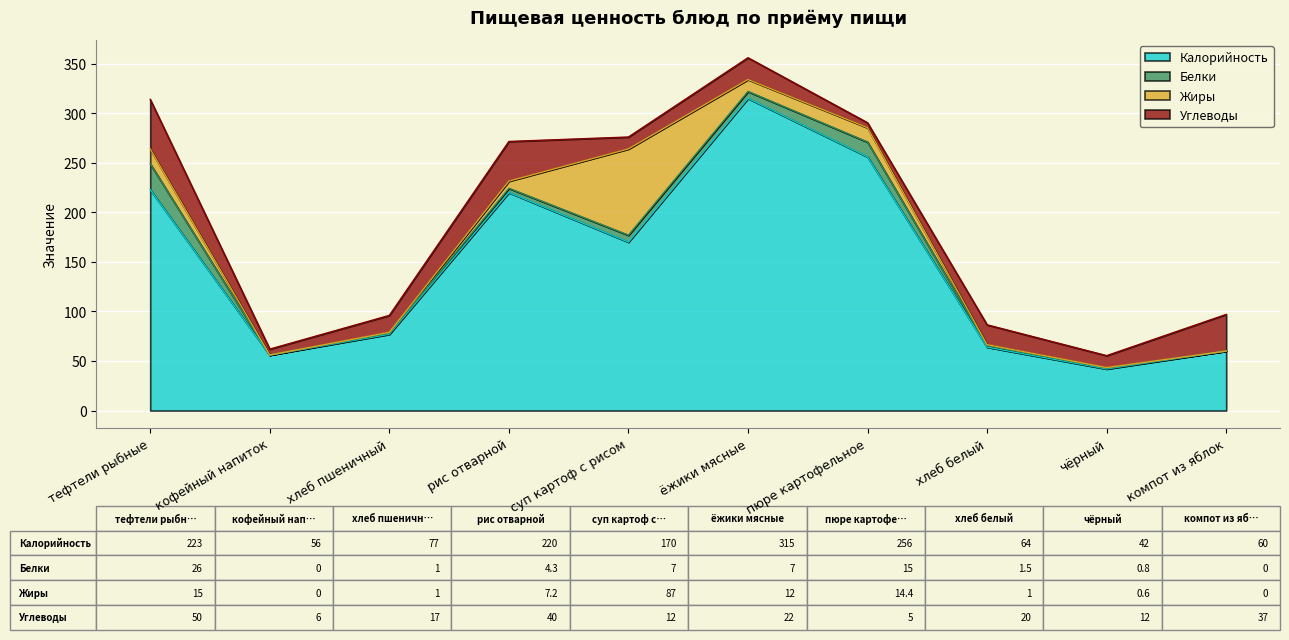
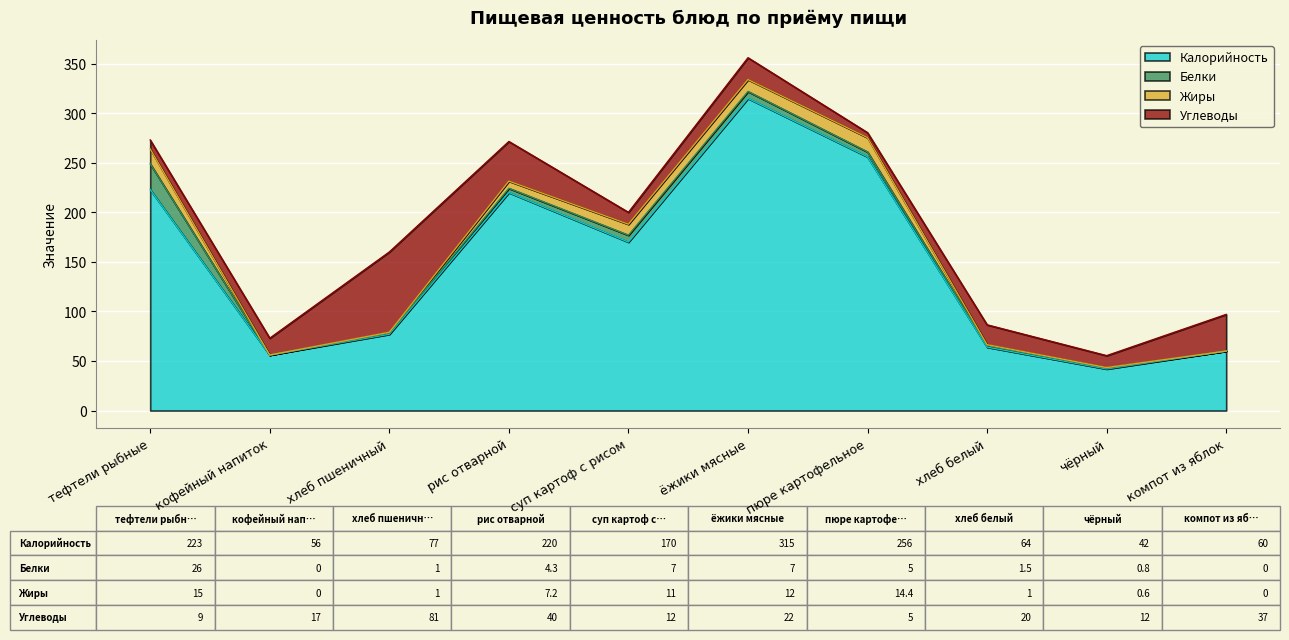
Углеводы, тефтели рыбные: 50 -> 9
Углеводы, кофейный напиток: 6 -> 17
Углеводы, хлеб пшеничный: 17 -> 81
Жиры, суп картоф с рисом: 87 -> 11
Белки, пюре картофельное: 15 -> 5
